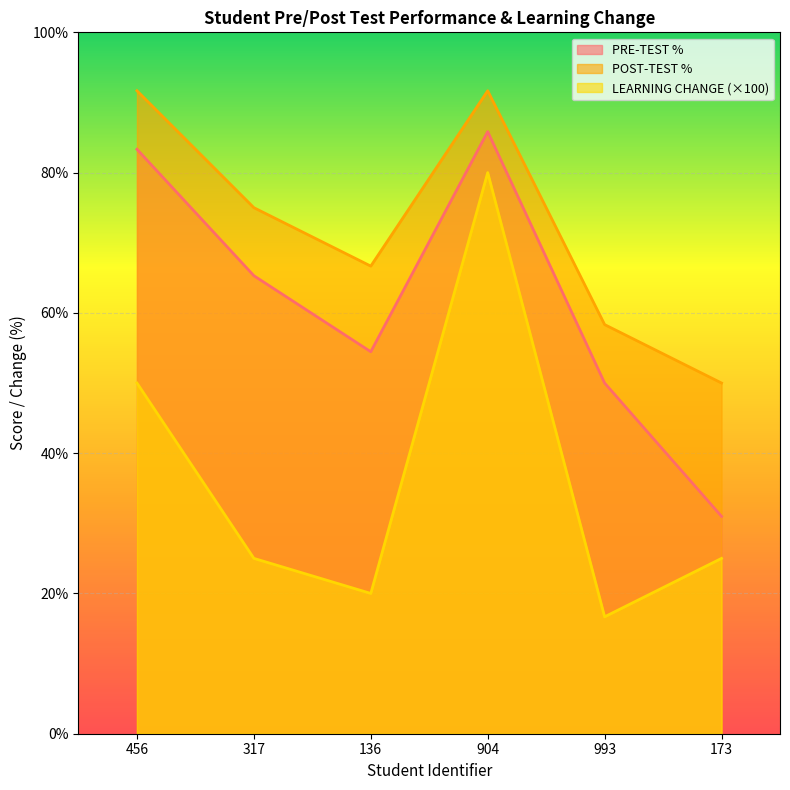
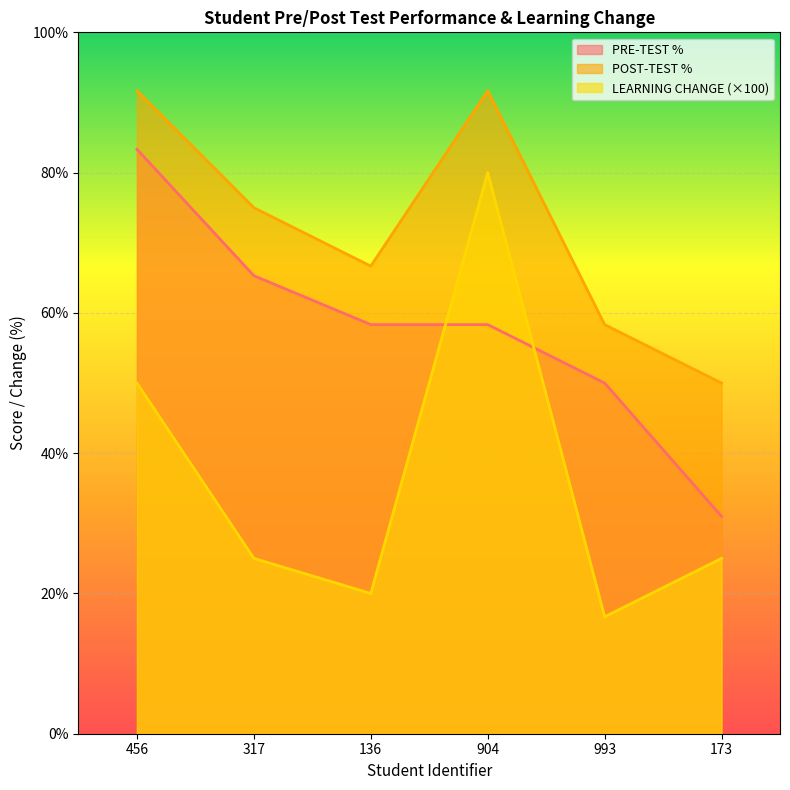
PRE-TEST %, 136: 54% -> 58%
PRE-TEST %, 904: 86% -> 58%
